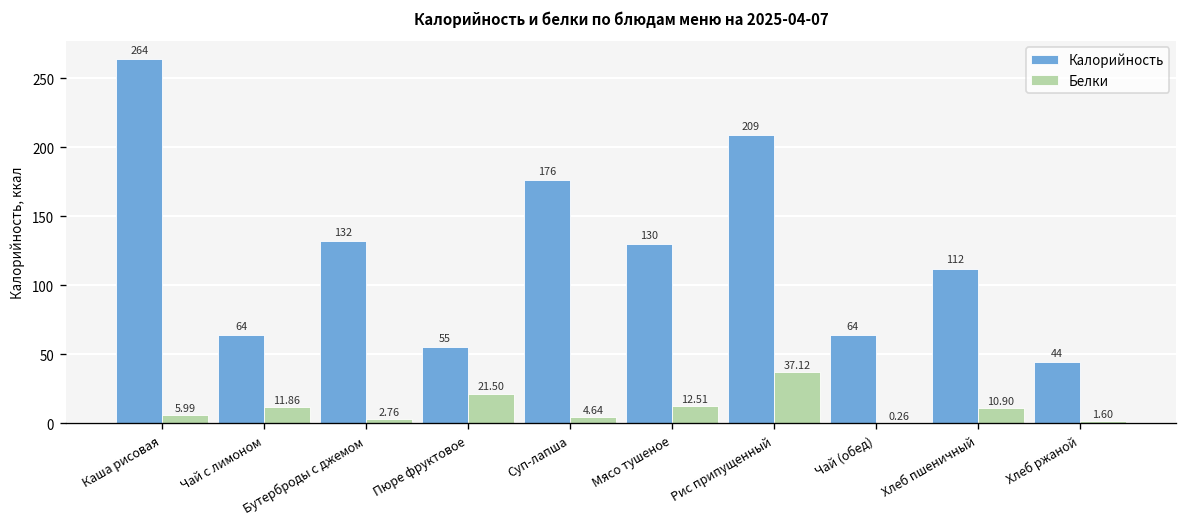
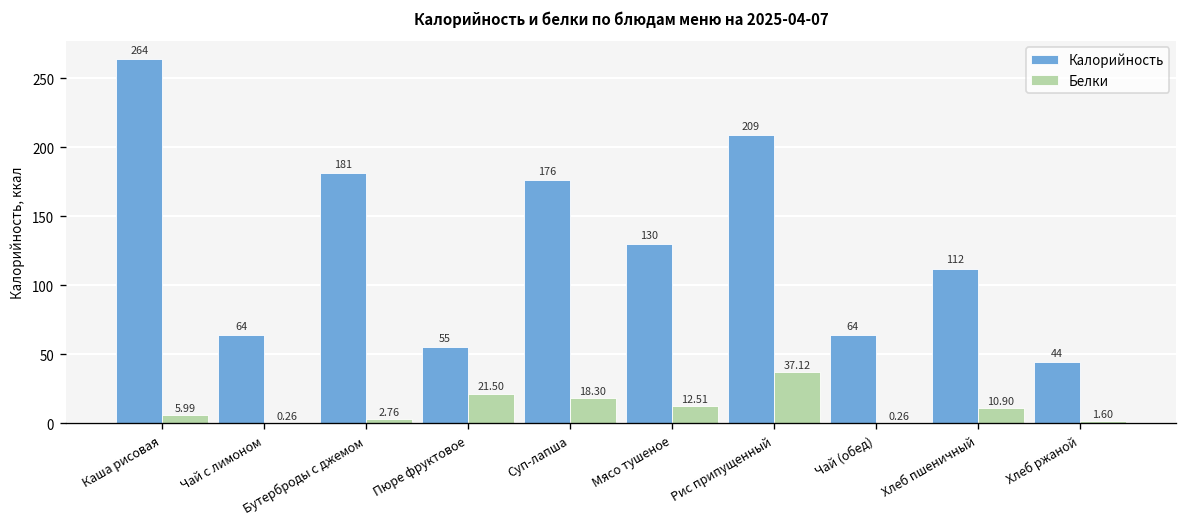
Белки, Чай с лимоном: 11.86 -> 0.26
Калорийность, Бутерброды с джемом: 132 -> 181
Белки, Суп-лапша: 4.64 -> 18.30
